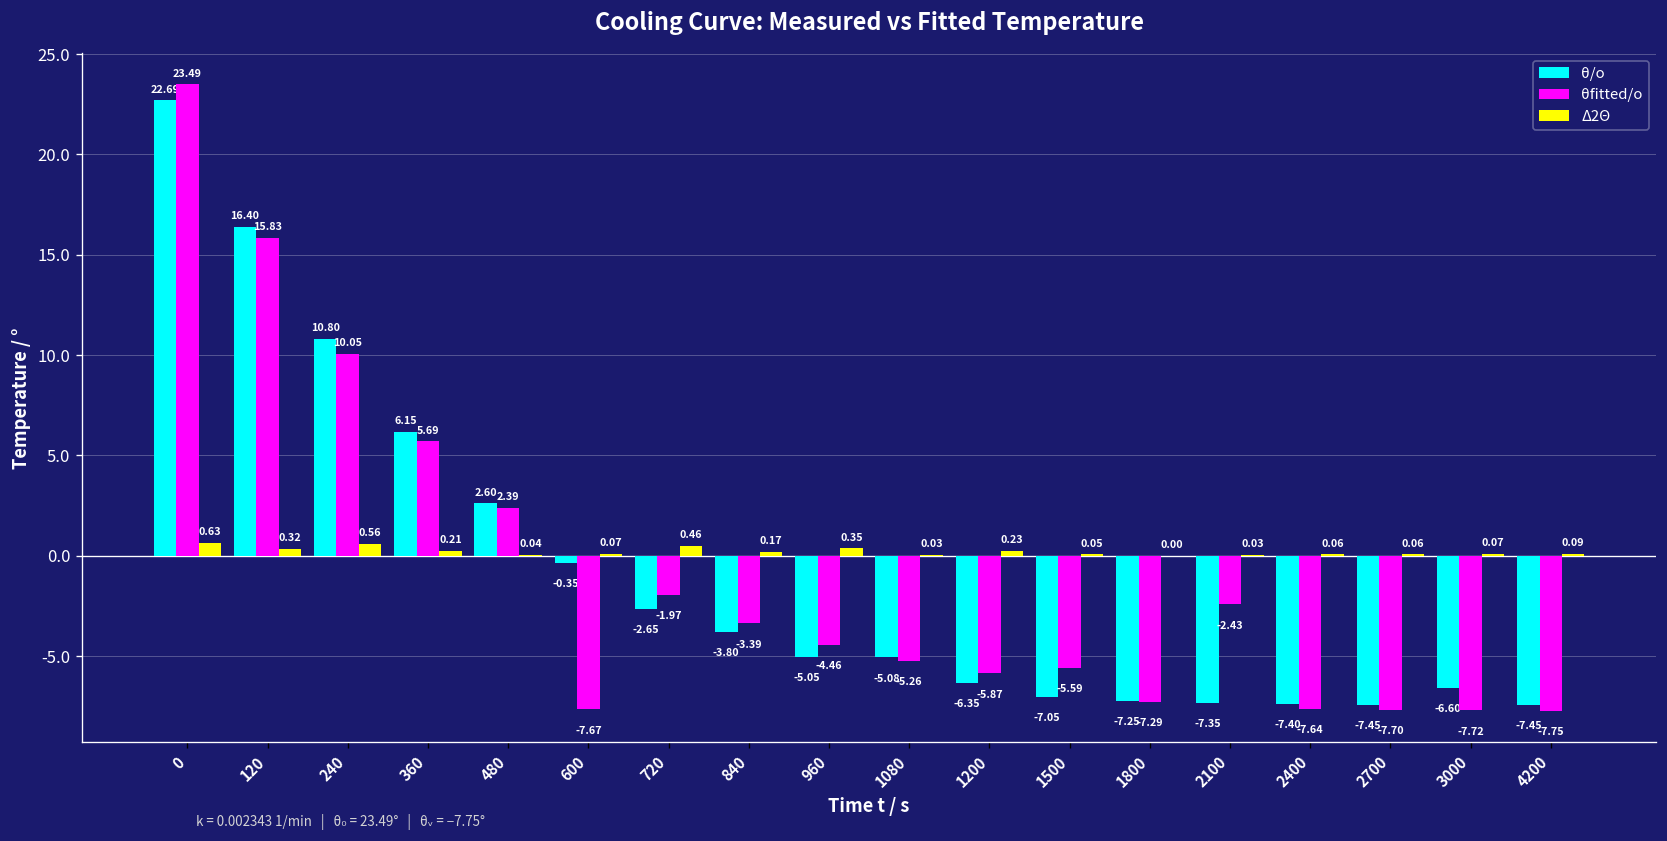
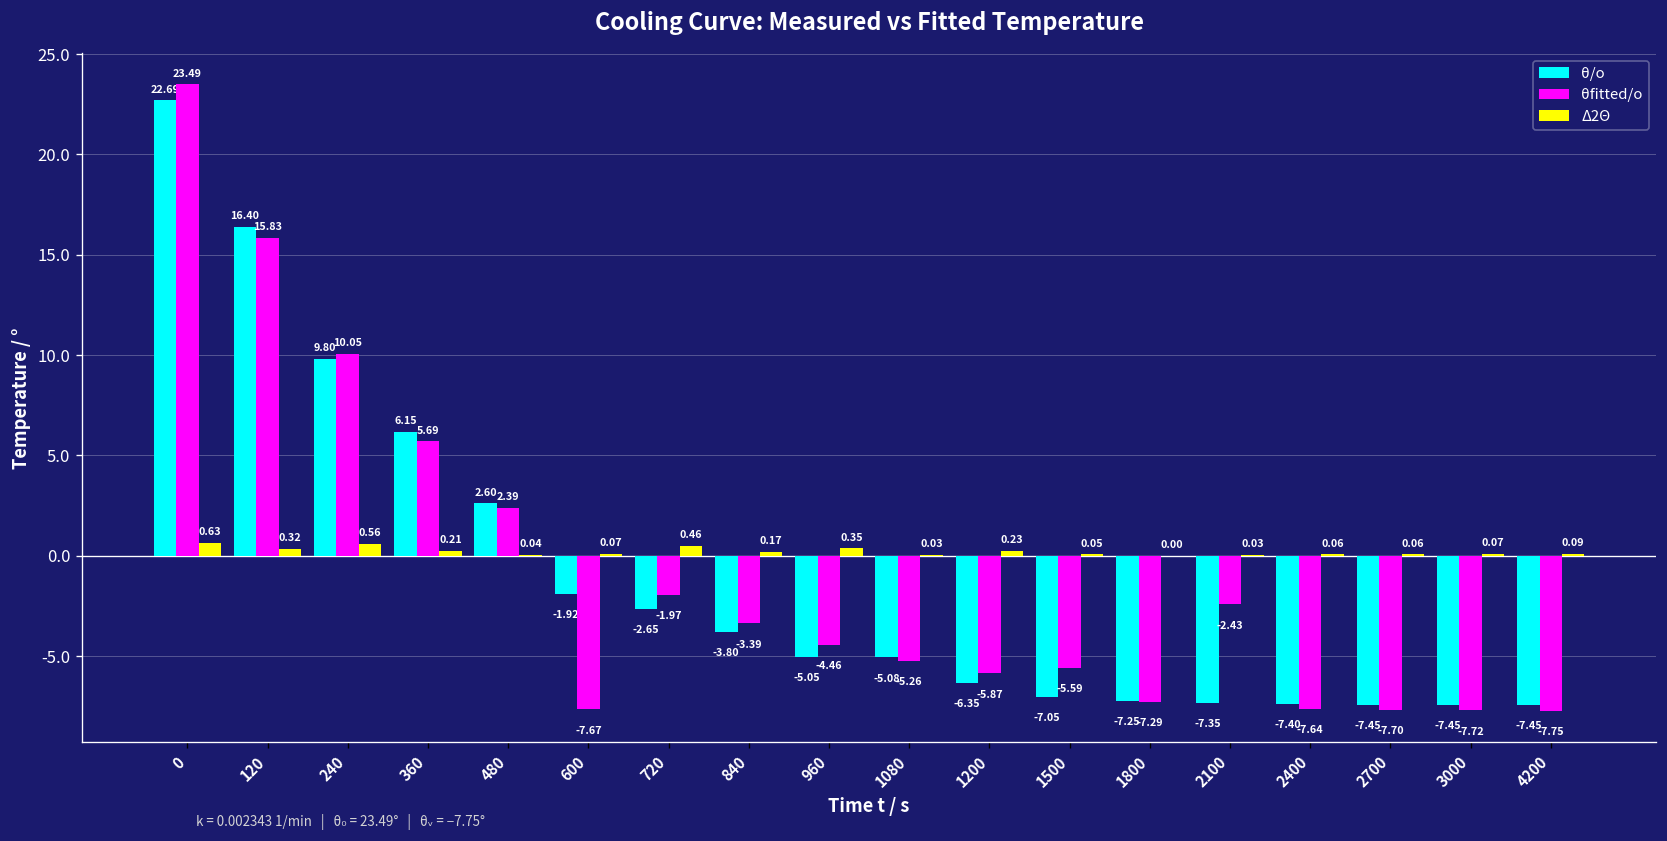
θ/o, 240: 10.80 -> 9.80
θ/o, 600: -0.35 -> -1.92
θ/o, 3000: -6.60 -> -7.45
